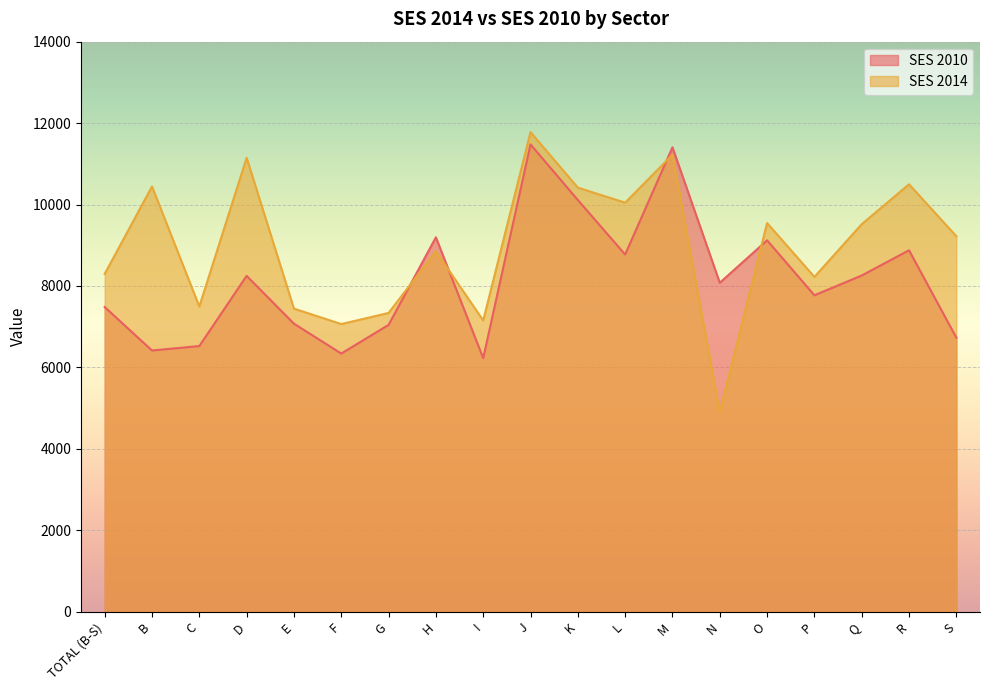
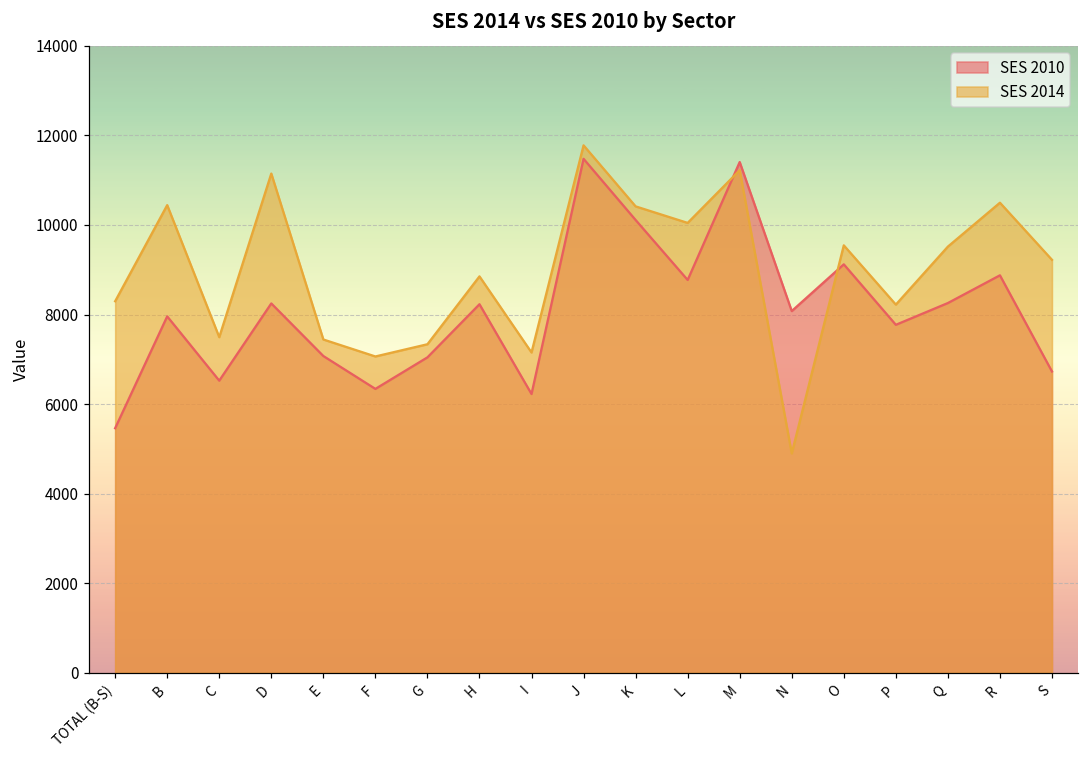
SES 2010, TOTAL (B-S): 7500 -> 5500
SES 2010, B: 6400 -> 8000
SES 2010, H: 9200 -> 8200
